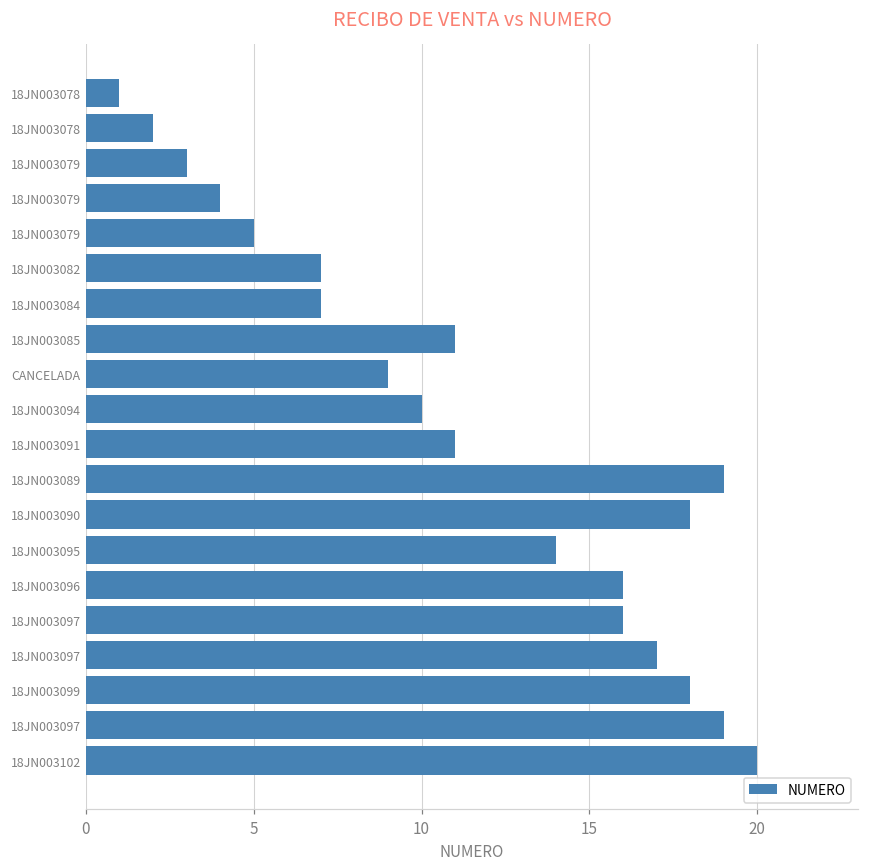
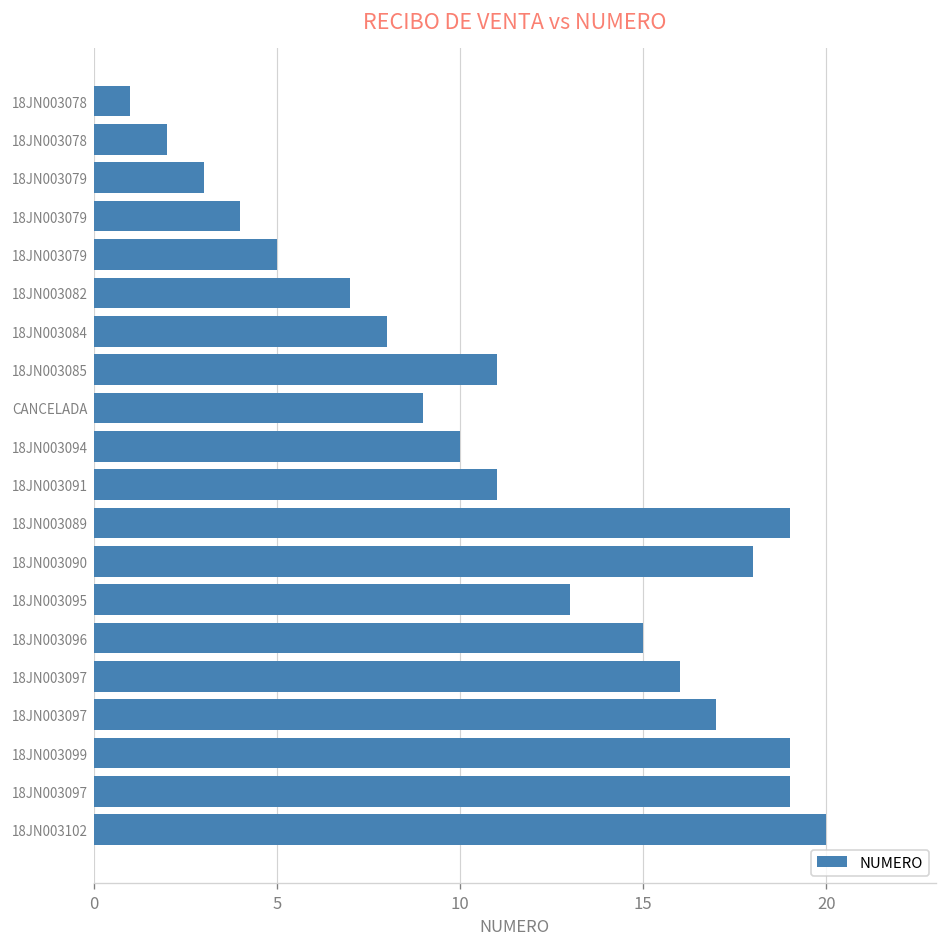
18JN003084: 7 -> 8
18JN003095: 14 -> 13
18JN003096: 16 -> 15
18JN003099: 18 -> 19
